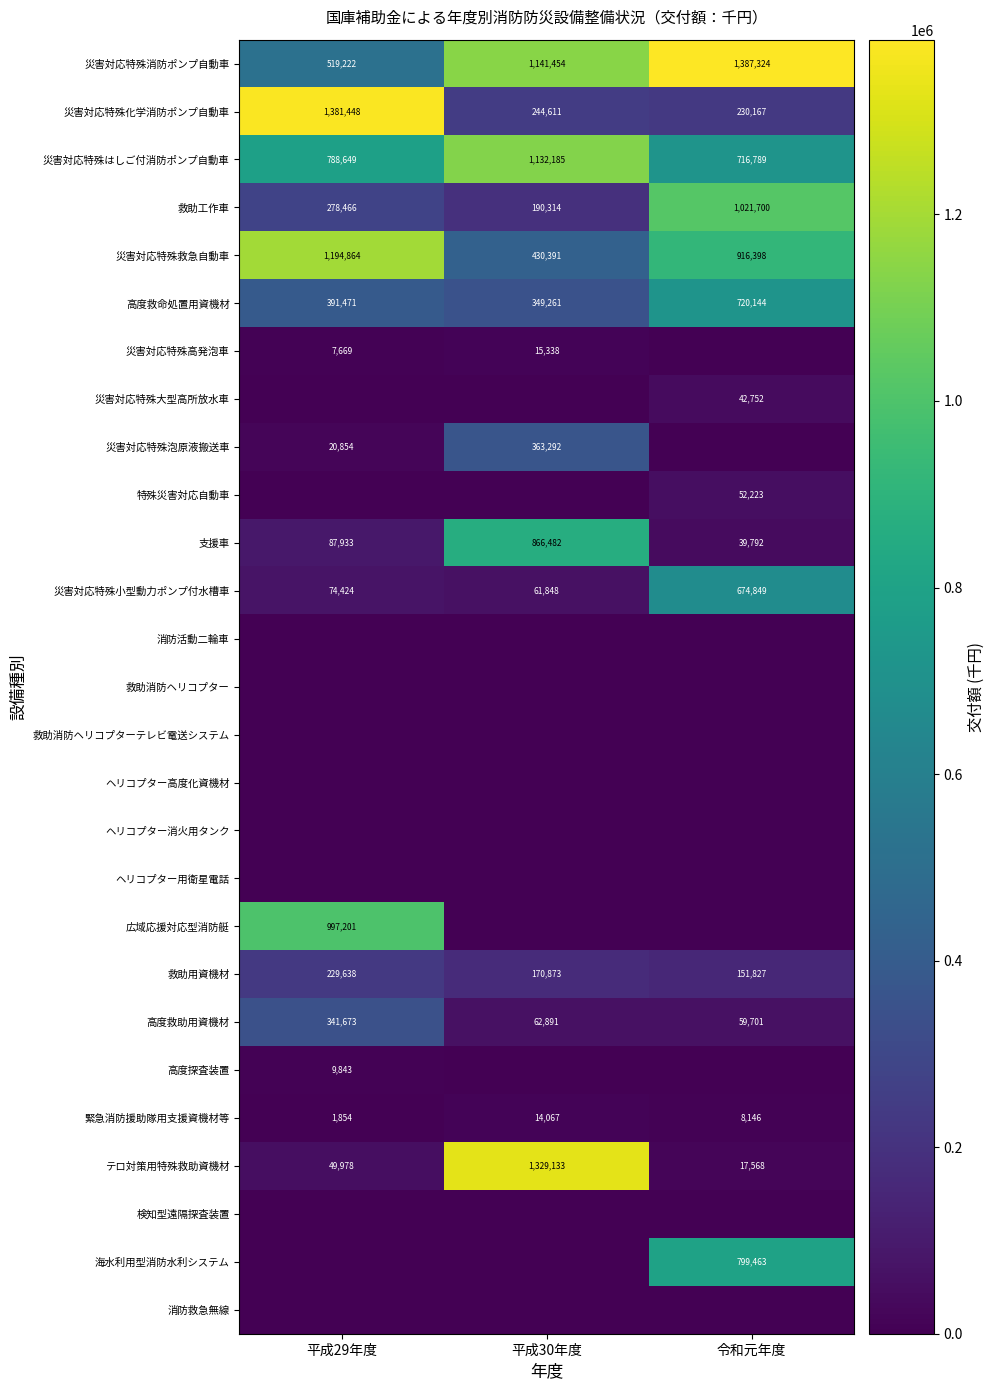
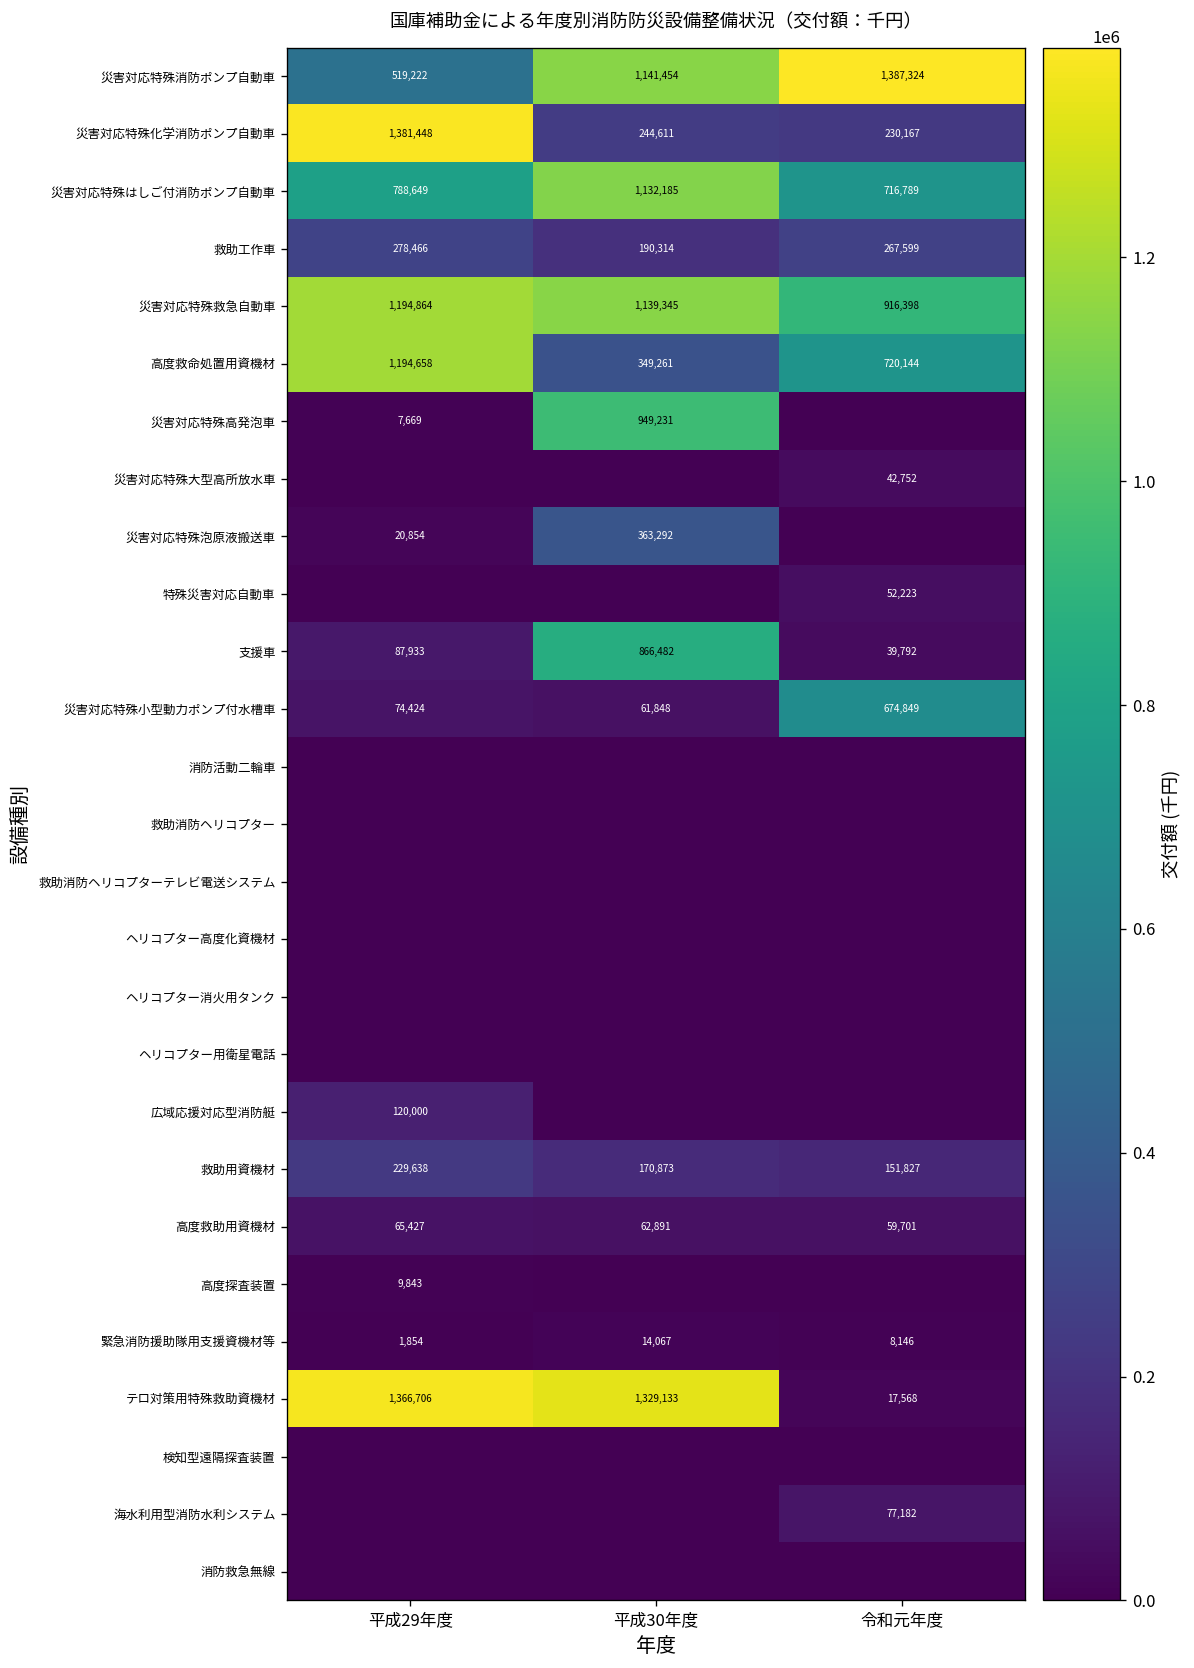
救助工作車, 令和元年度: 1,021,700 -> 267,599
災害対応特殊救急自動車, 平成30年度: 430,391 -> 1,139,345
高度救命処置用資機材, 平成29年度: 391,471 -> 1,194,658
災害対応特殊高発泡車, 平成30年度: 15,338 -> 949,231
広域応援対応型消防艇, 平成29年度: 997,201 -> 120,000
高度救助用資機材, 平成29年度: 341,673 -> 65,427
テロ対策用特殊救助資機材, 平成29年度: 49,978 -> 1,366,706
海水利用型消防水利システム, 令和元年度: 799,463 -> 77,182
